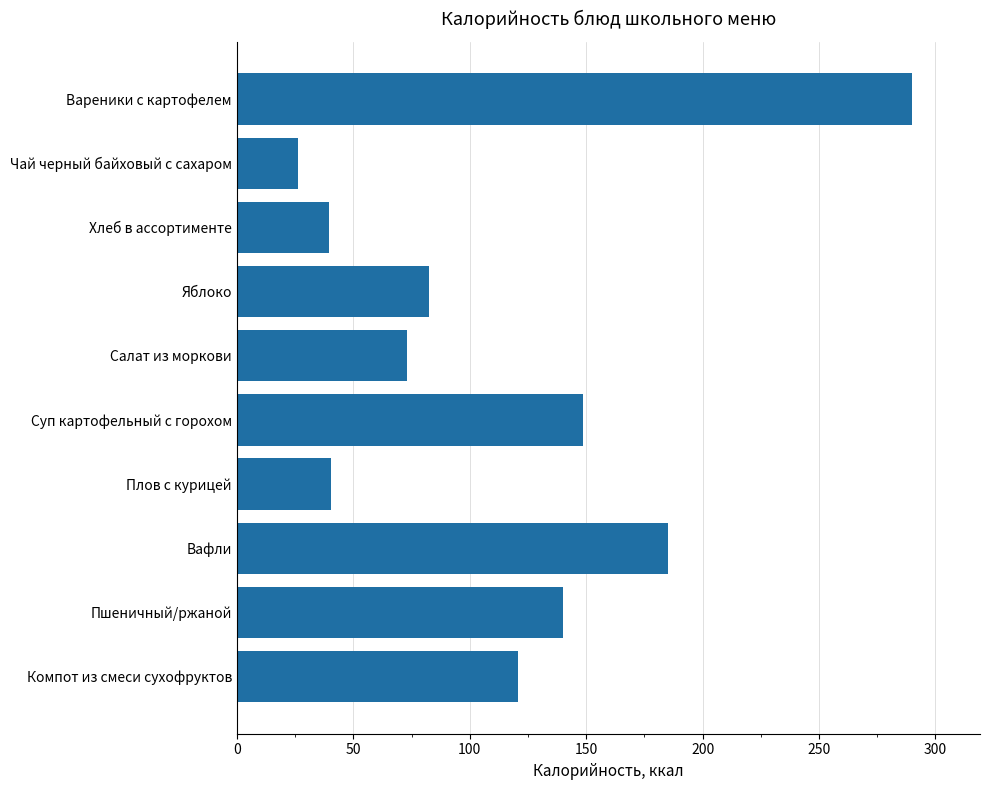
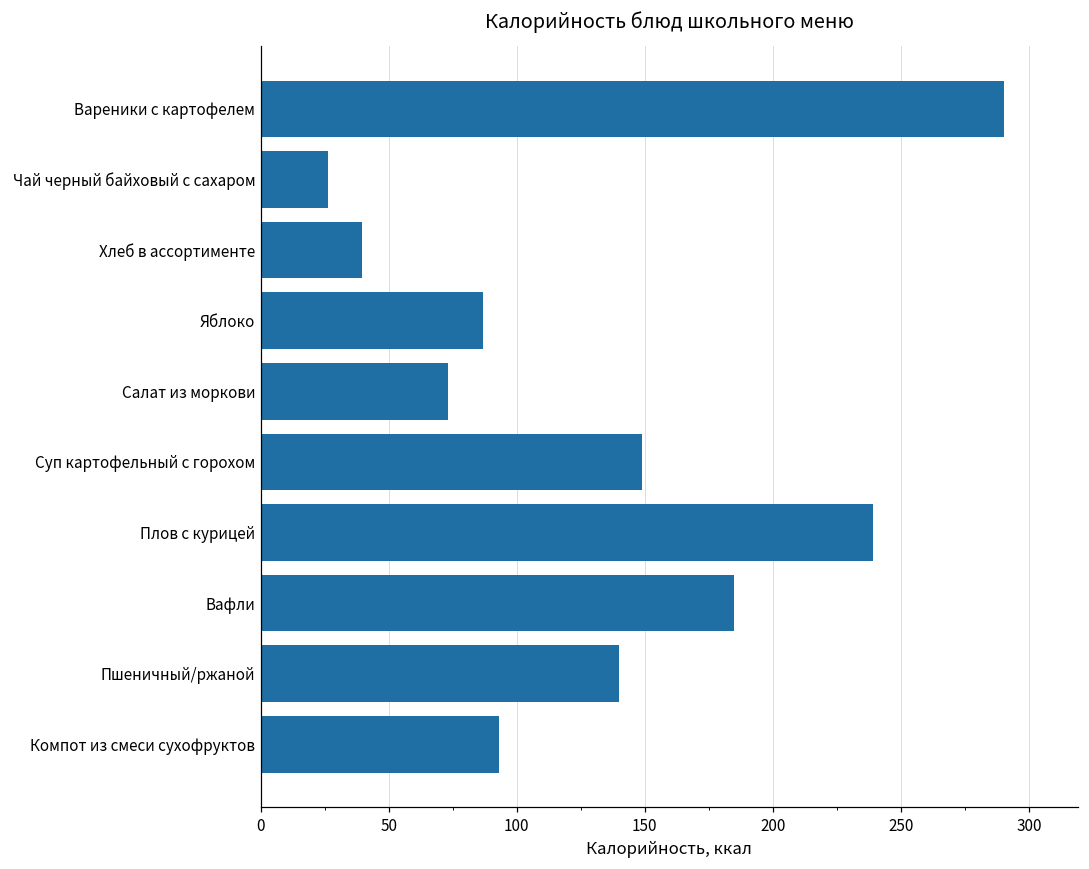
Яблоко: 83 -> 87
Плов с курицей: 40 -> 239
Компот из смеси сухофруктов: 121 -> 93
